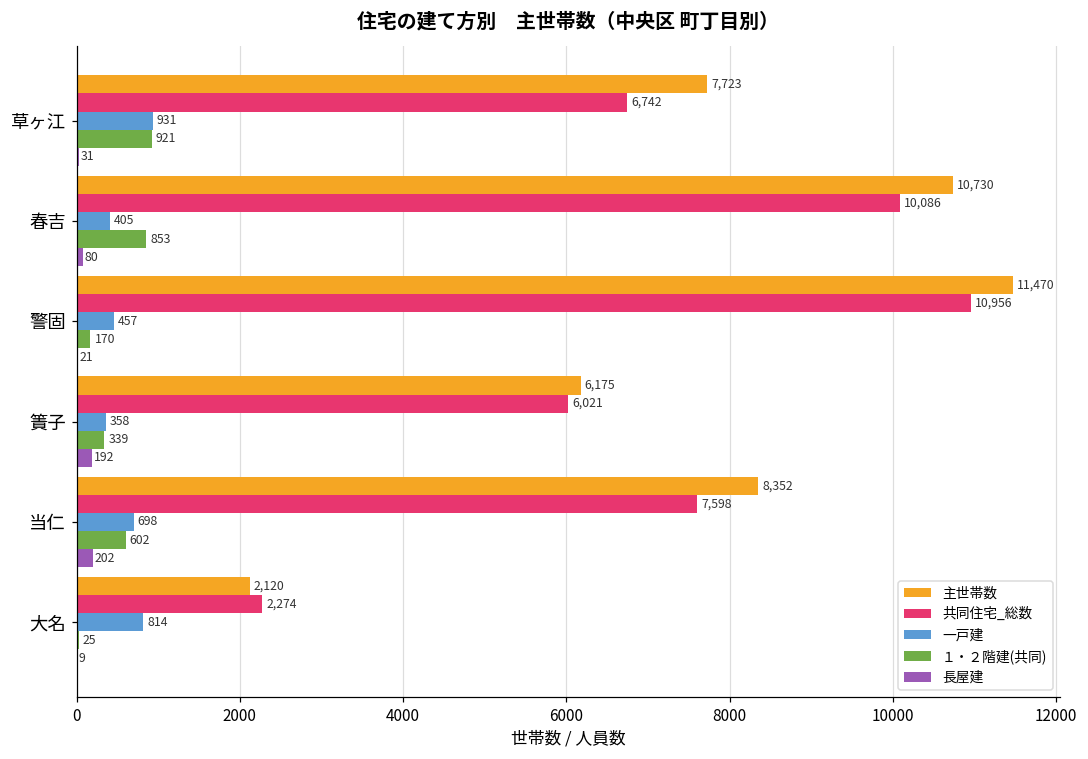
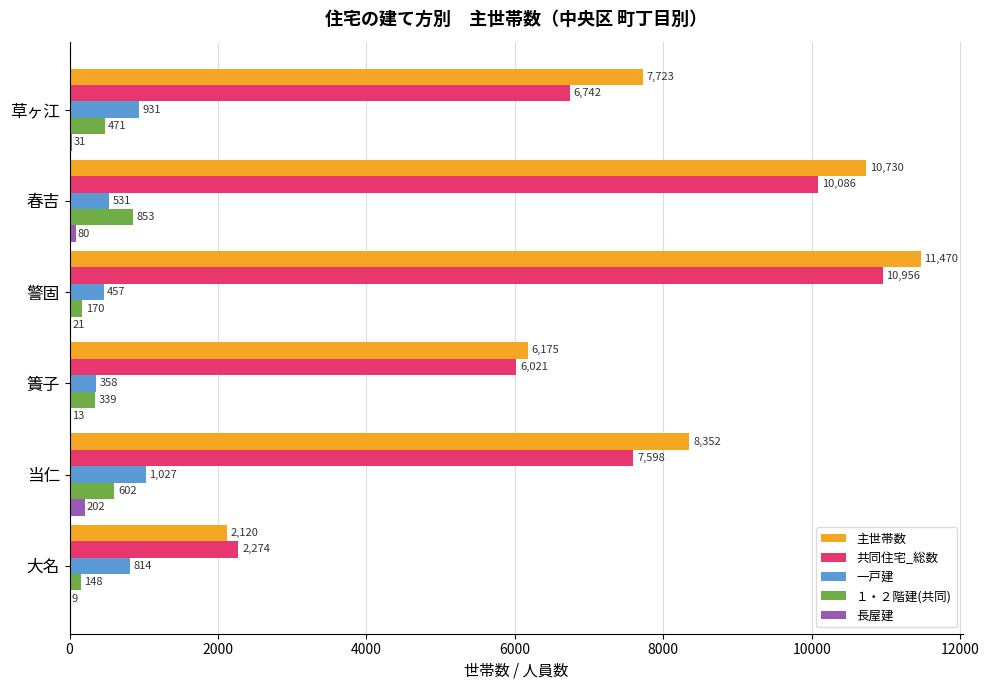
１・２階建(共同), 草ヶ江: 921 -> 471
一戸建, 春吉: 405 -> 531
長屋建, 簀子: 192 -> 13
一戸建, 当仁: 698 -> 1,027
１・２階建(共同), 大名: 25 -> 148
